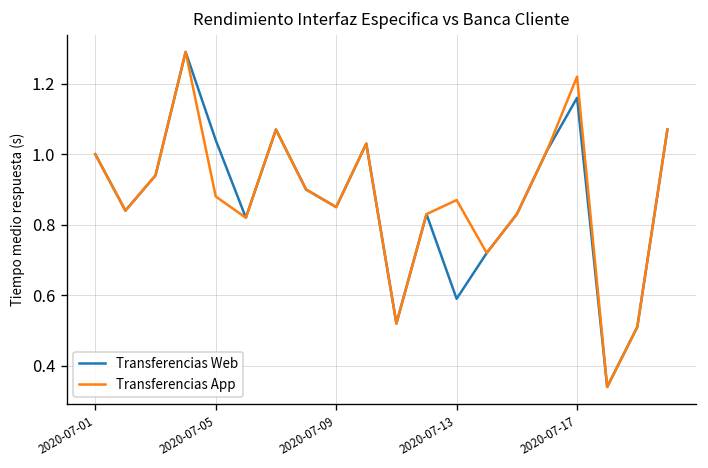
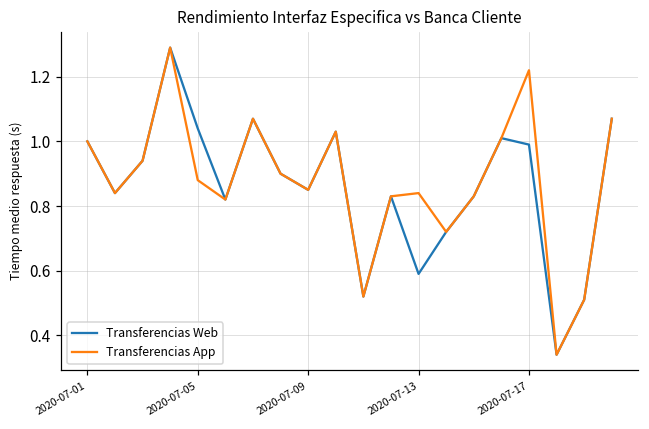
Transferencias App, 2020-07-13: 0.87 -> 0.84
Transferencias Web, 2020-07-17: 1.16 -> 0.99
